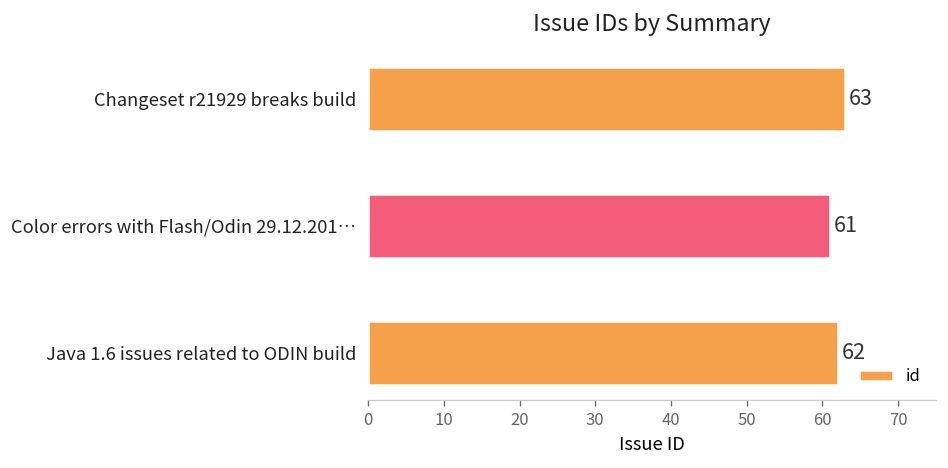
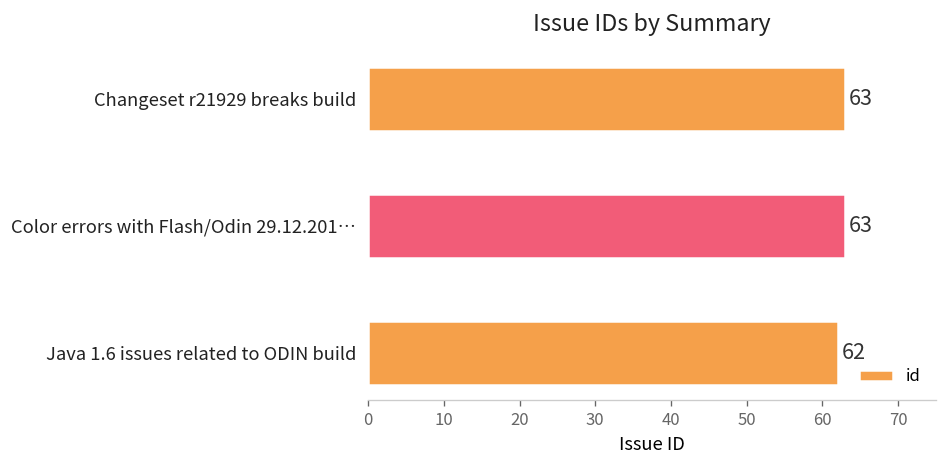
Color errors with Flash/Odin 29.12.201…: 61 -> 63
